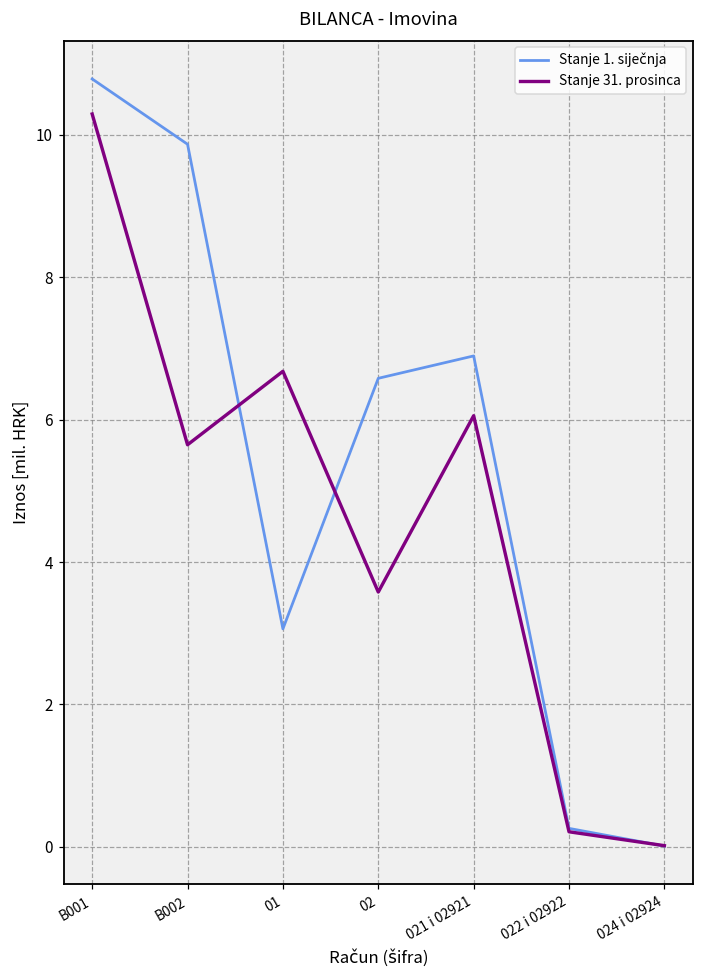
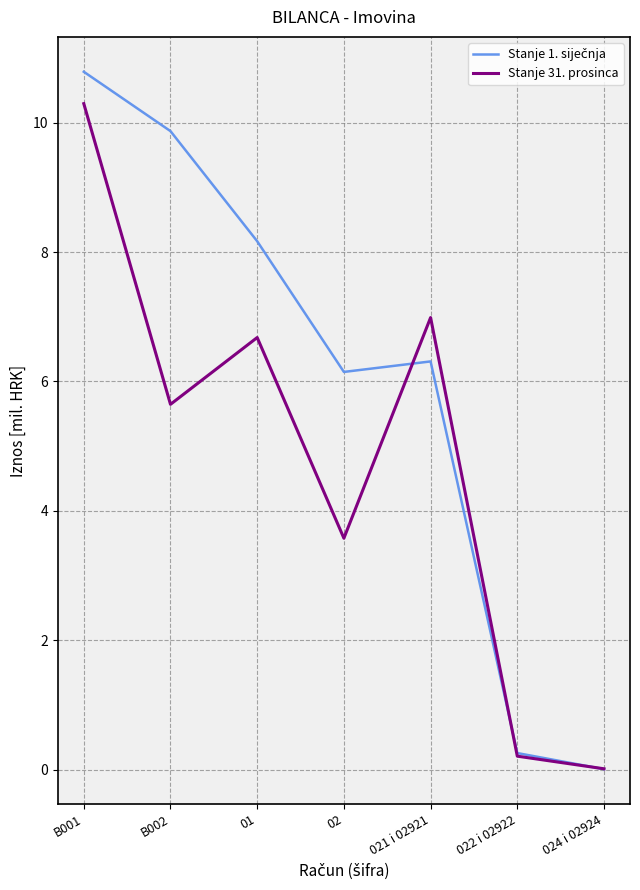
Stanje 1. siječnja, 01: 3.1 -> 8.2
Stanje 1. siječnja, 02: 6.6 -> 6.1
Stanje 1. siječnja, 021 i 02921: 6.9 -> 6.3
Stanje 31. prosinca, 021 i 02921: 6.1 -> 7.0
